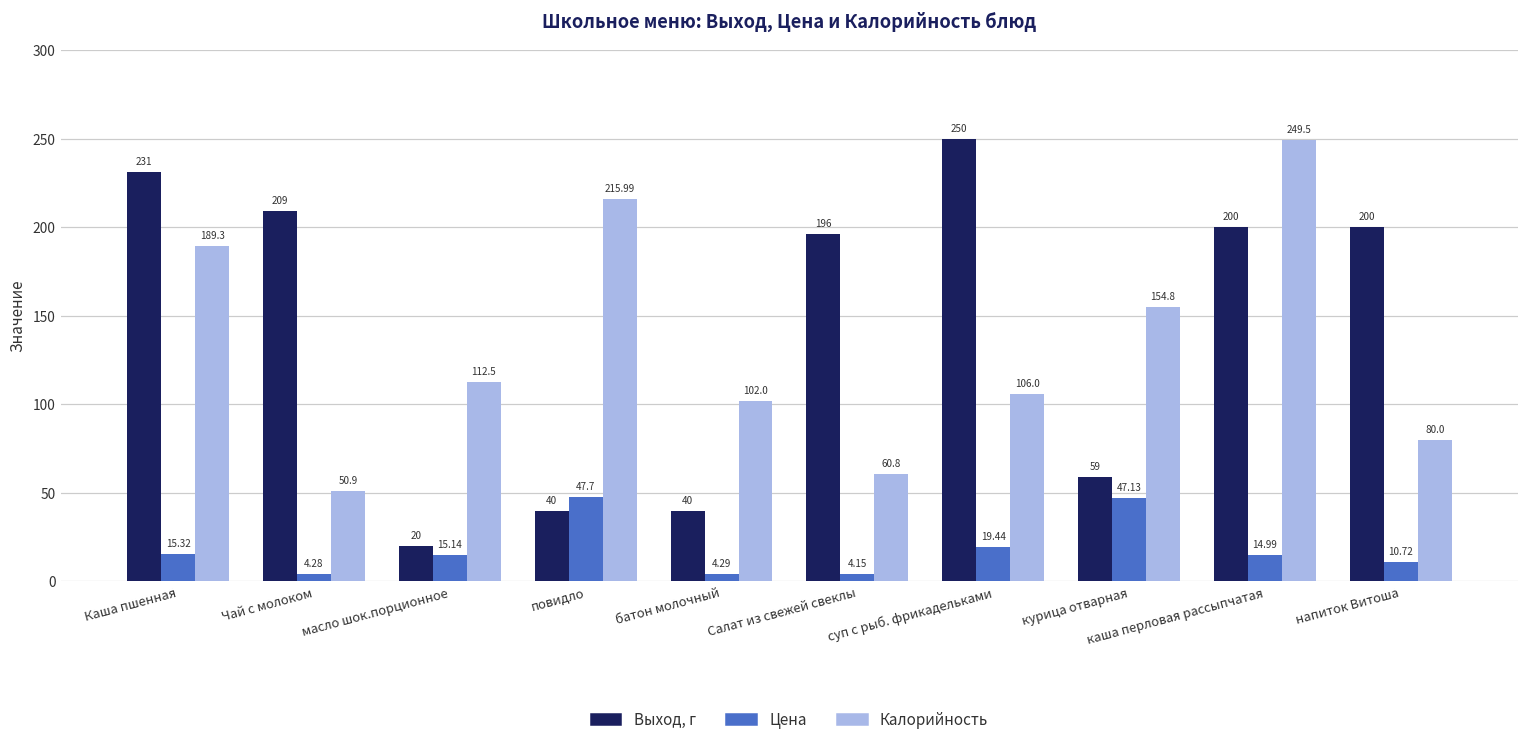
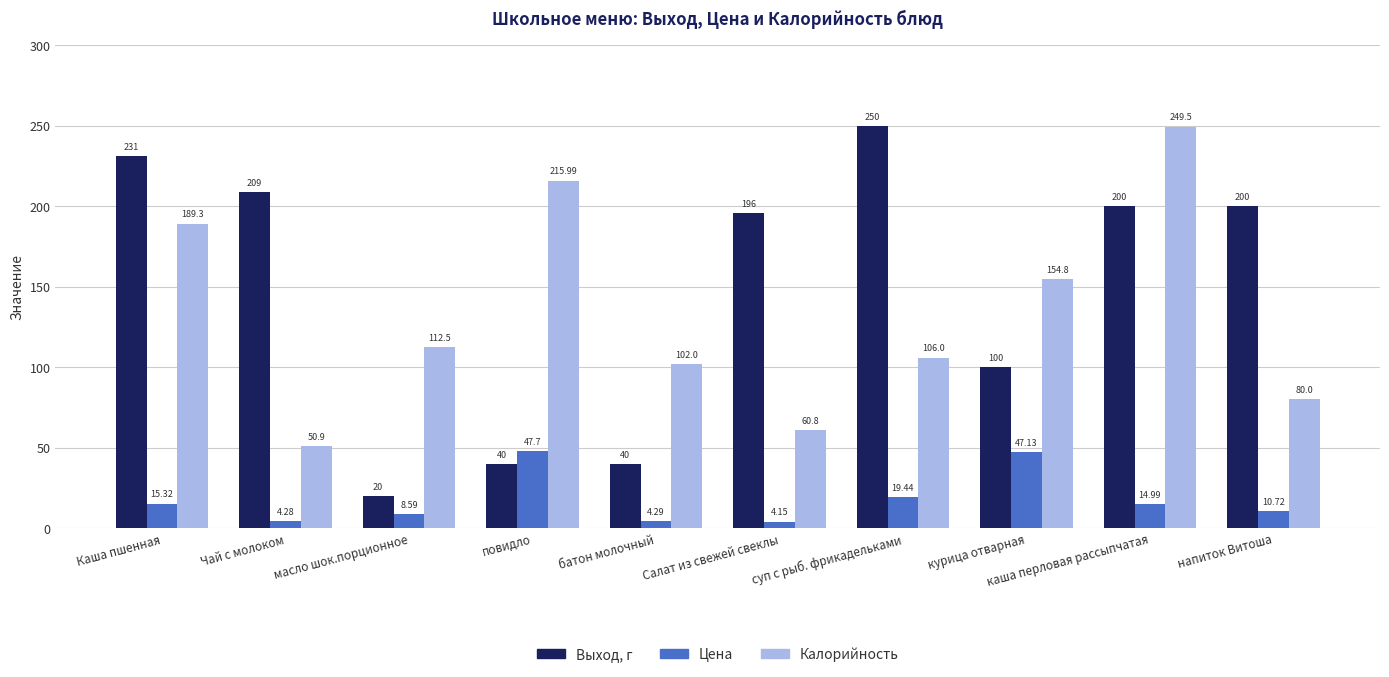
Цена, масло шок.порционное: 15.14 -> 8.59
Выход, г, курица отварная: 59 -> 100
